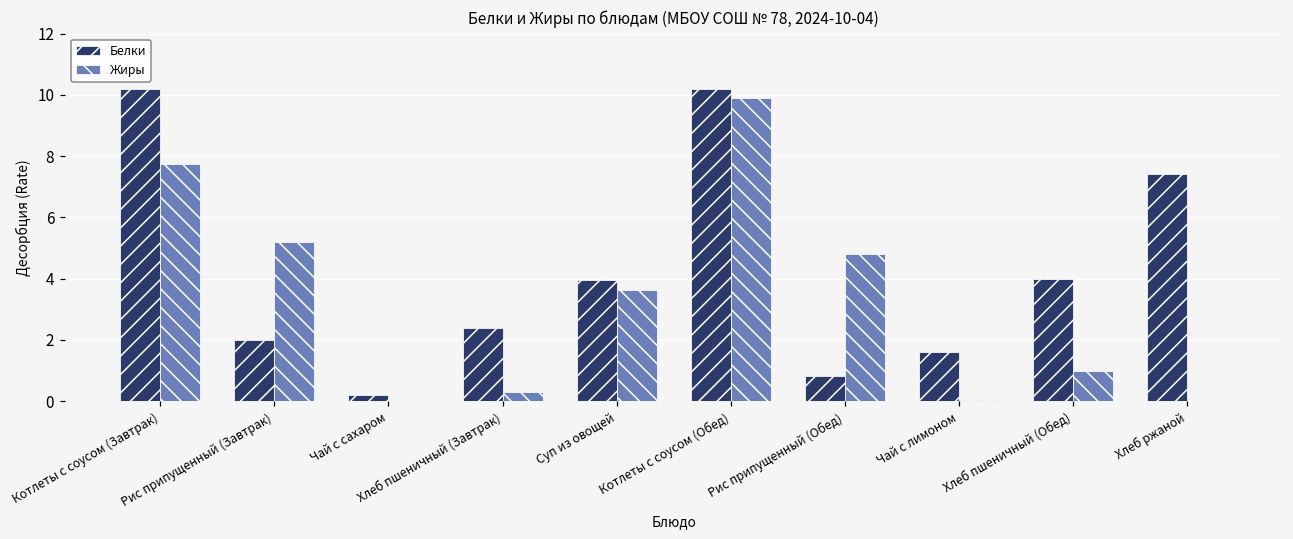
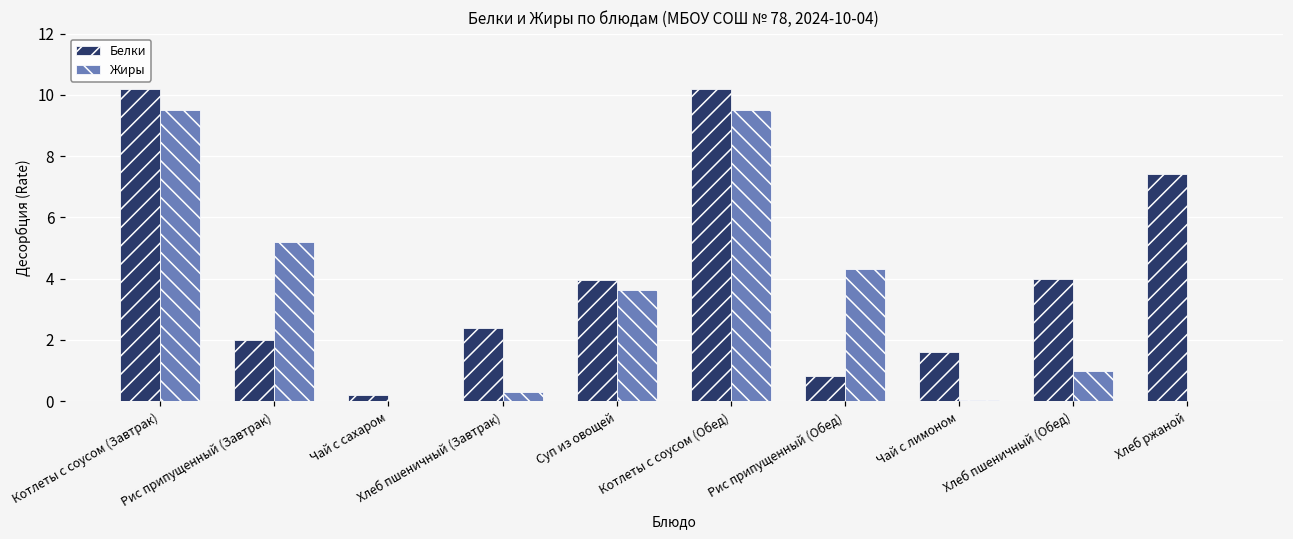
Жиры, Котлеты с соусом (Завтрак): 7.8 -> 9.5
Жиры, Котлеты с соусом (Обед): 9.9 -> 9.5
Жиры, Рис припущенный (Обед): 4.8 -> 4.3
